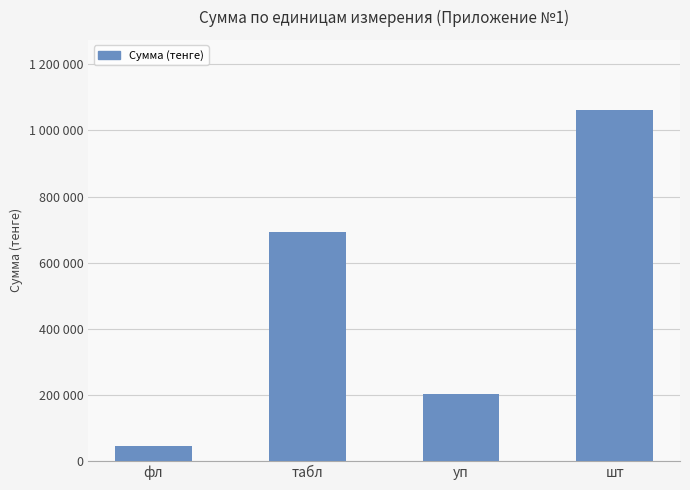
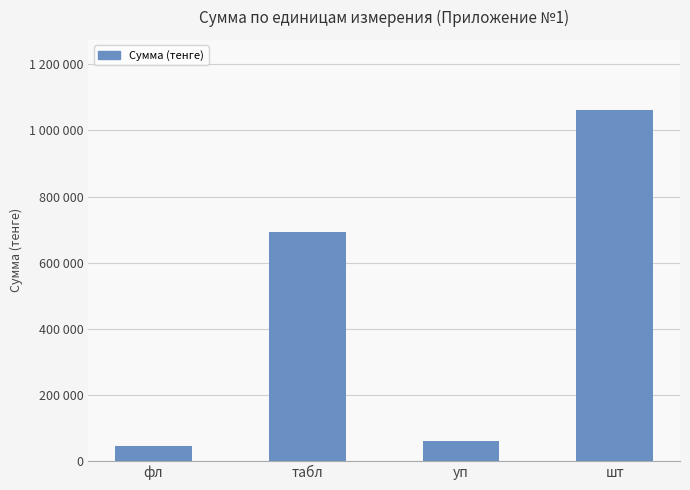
уп: 200000 -> 60000
